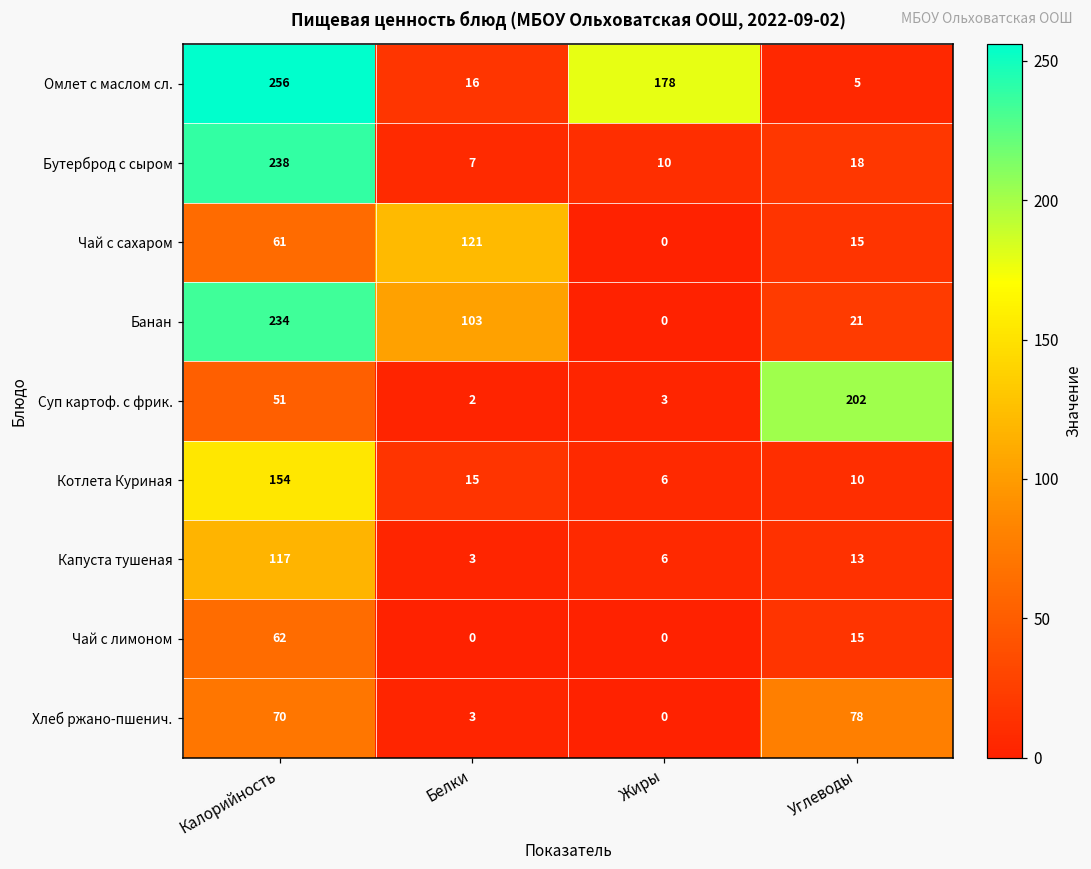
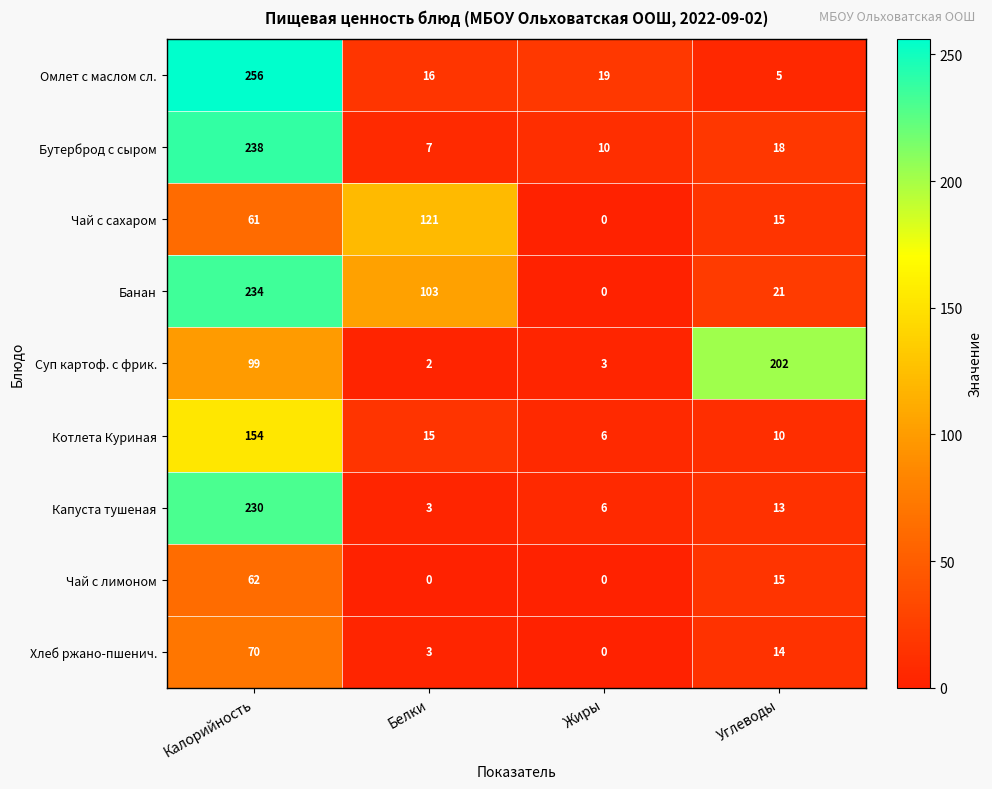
Омлет с маслом сл., Жиры: 178 -> 19
Суп картоф. с фрик., Калорийность: 51 -> 99
Капуста тушеная, Калорийность: 117 -> 230
Хлеб ржано-пшенич., Углеводы: 78 -> 14
